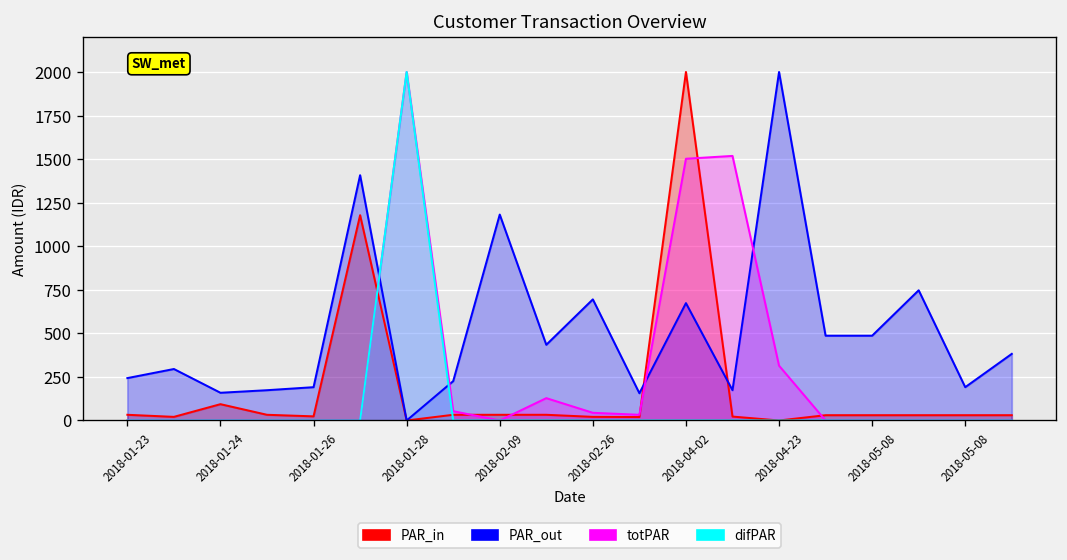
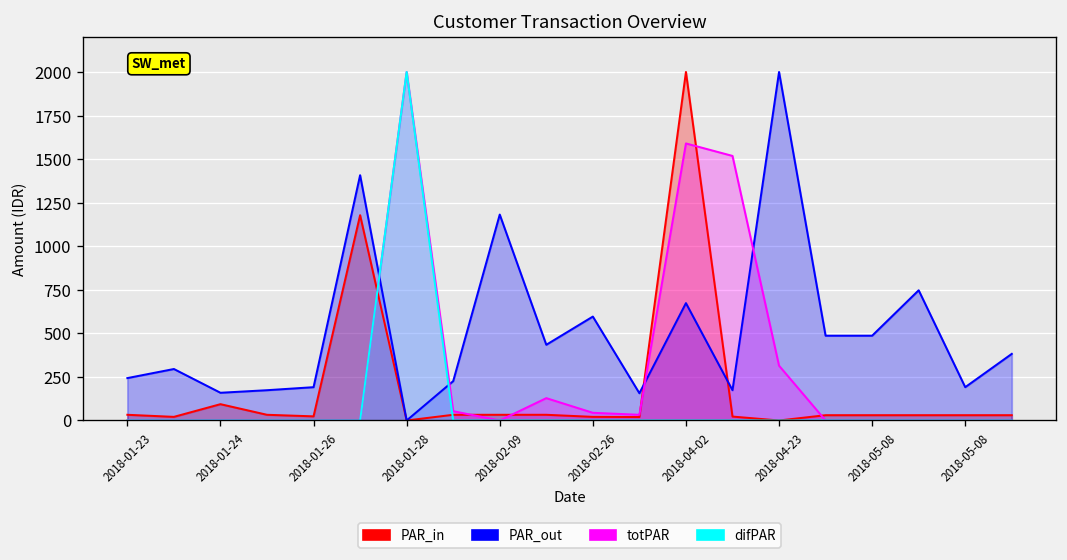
PAR_out, 2018-02-26: 700 -> 600
totPAR, 2018-04-02: 1500 -> 1590
